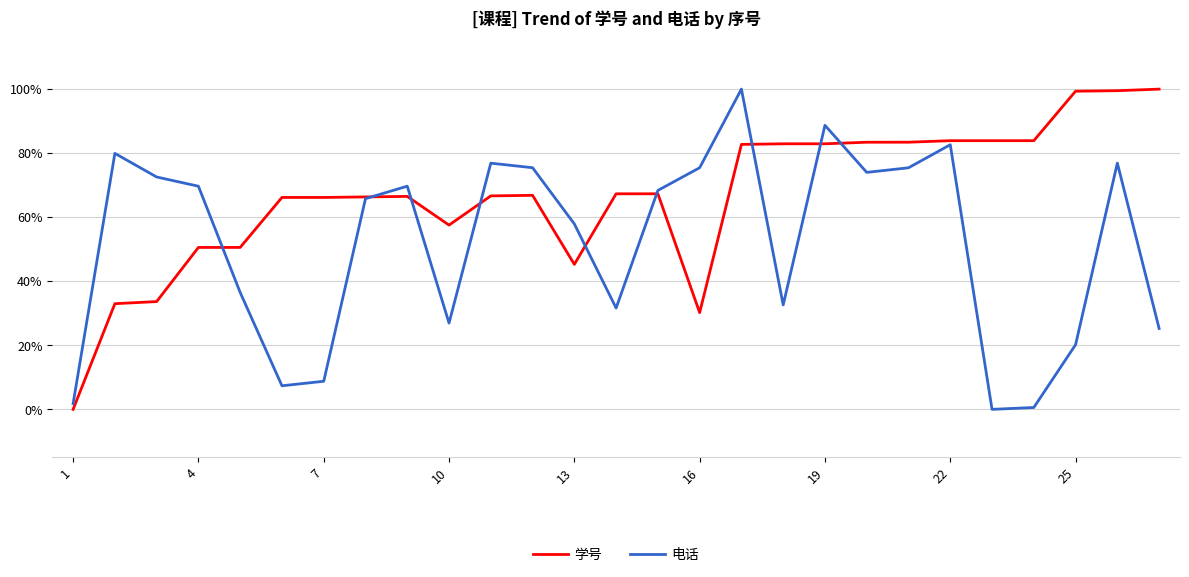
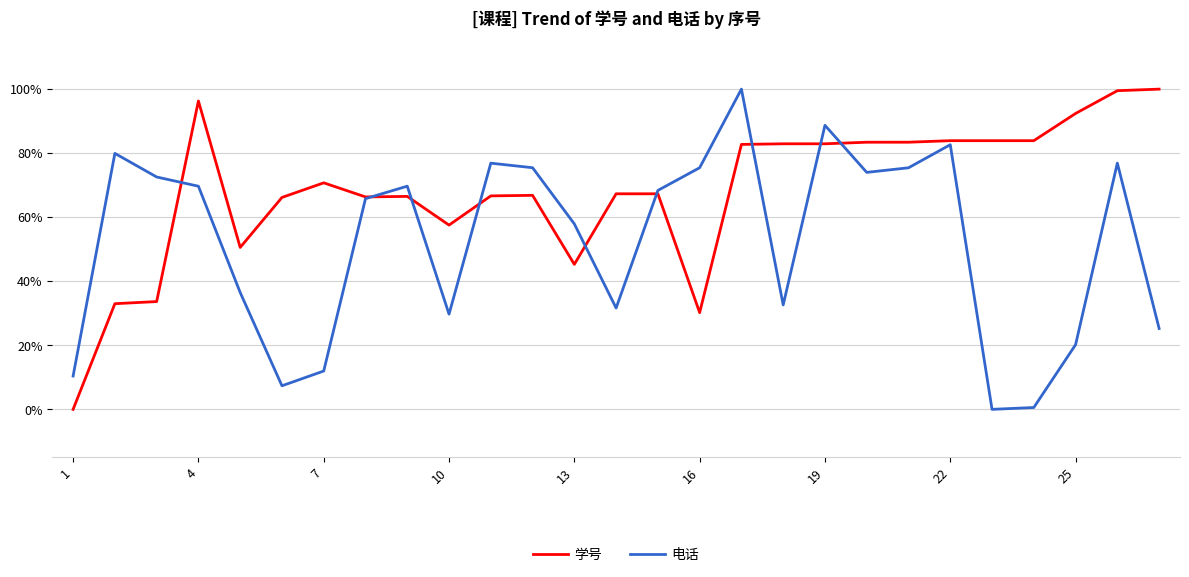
电话, 1: 2% -> 10%
学号, 4: 51% -> 96%
学号, 7: 66% -> 71%
电话, 7: 9% -> 12%
电话, 10: 27% -> 30%
学号, 25: 99% -> 92%
